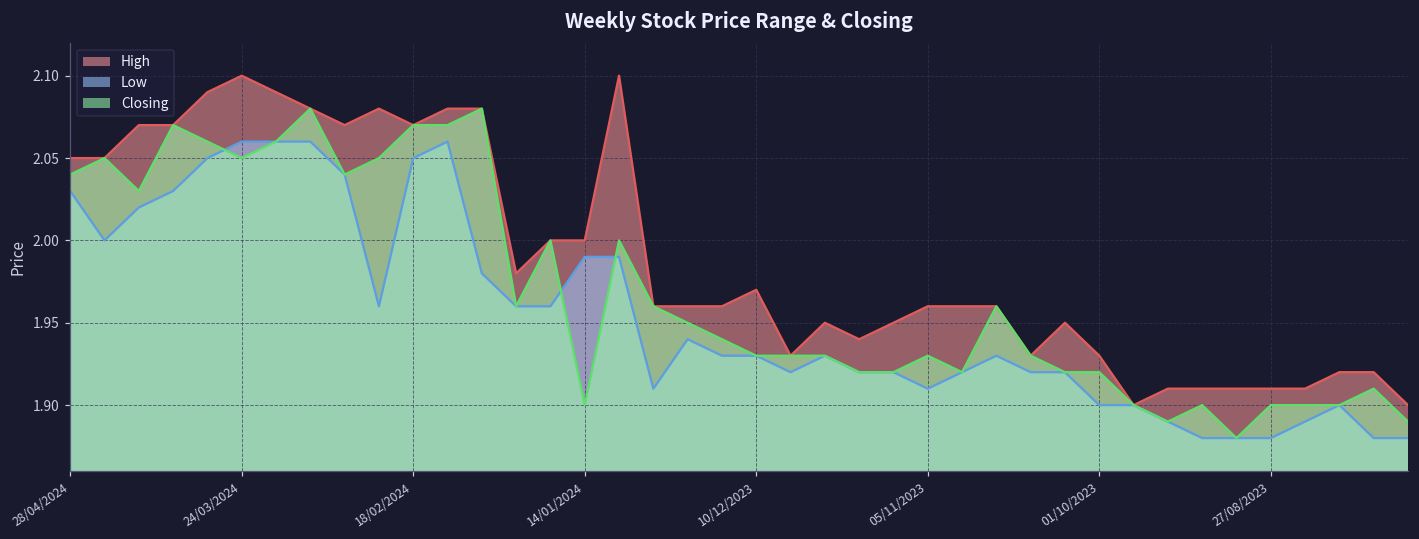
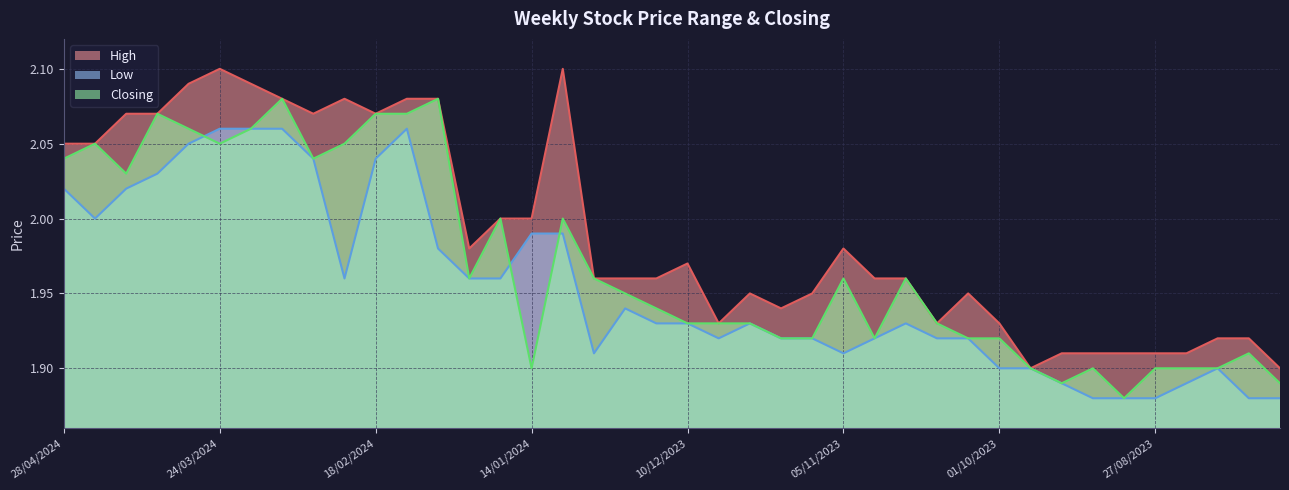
Low, 28/04/2024: 2.03 -> 2.02
Low, 18/02/2024: 2.05 -> 2.04
High, 05/11/2023: 1.96 -> 1.98
Closing, 05/11/2023: 1.93 -> 1.96
